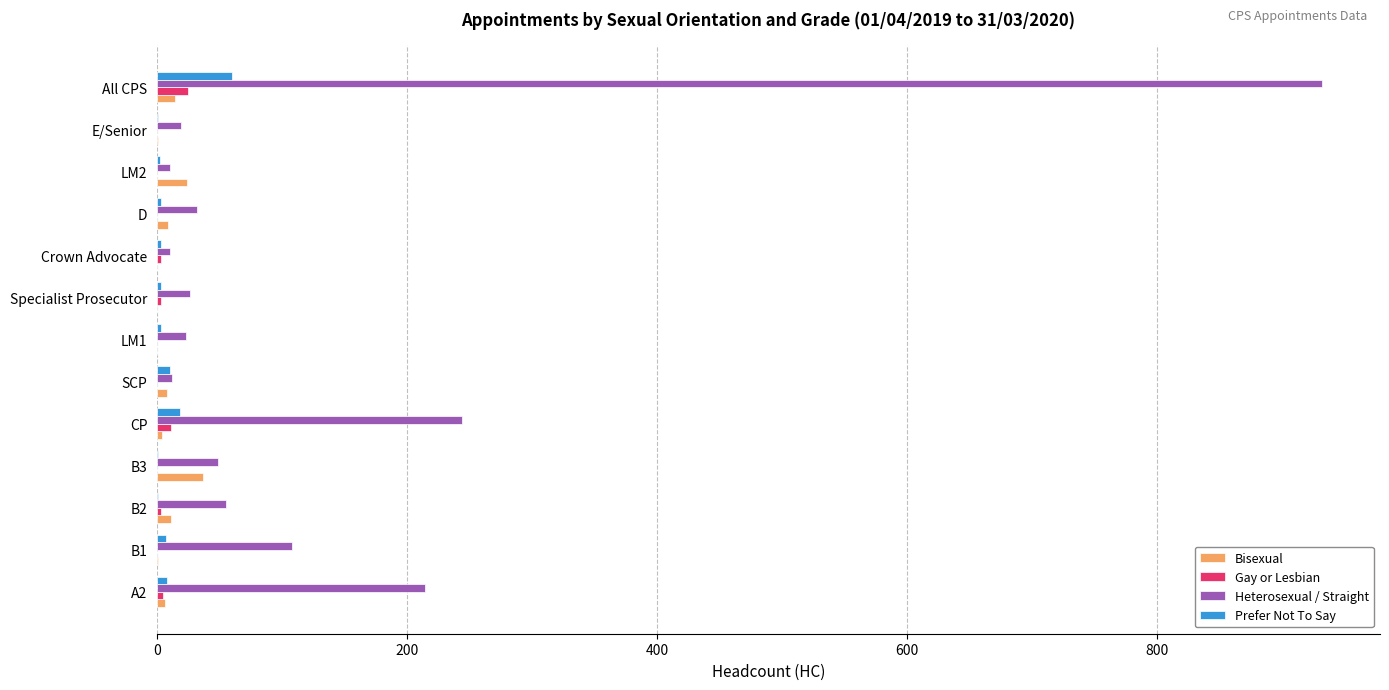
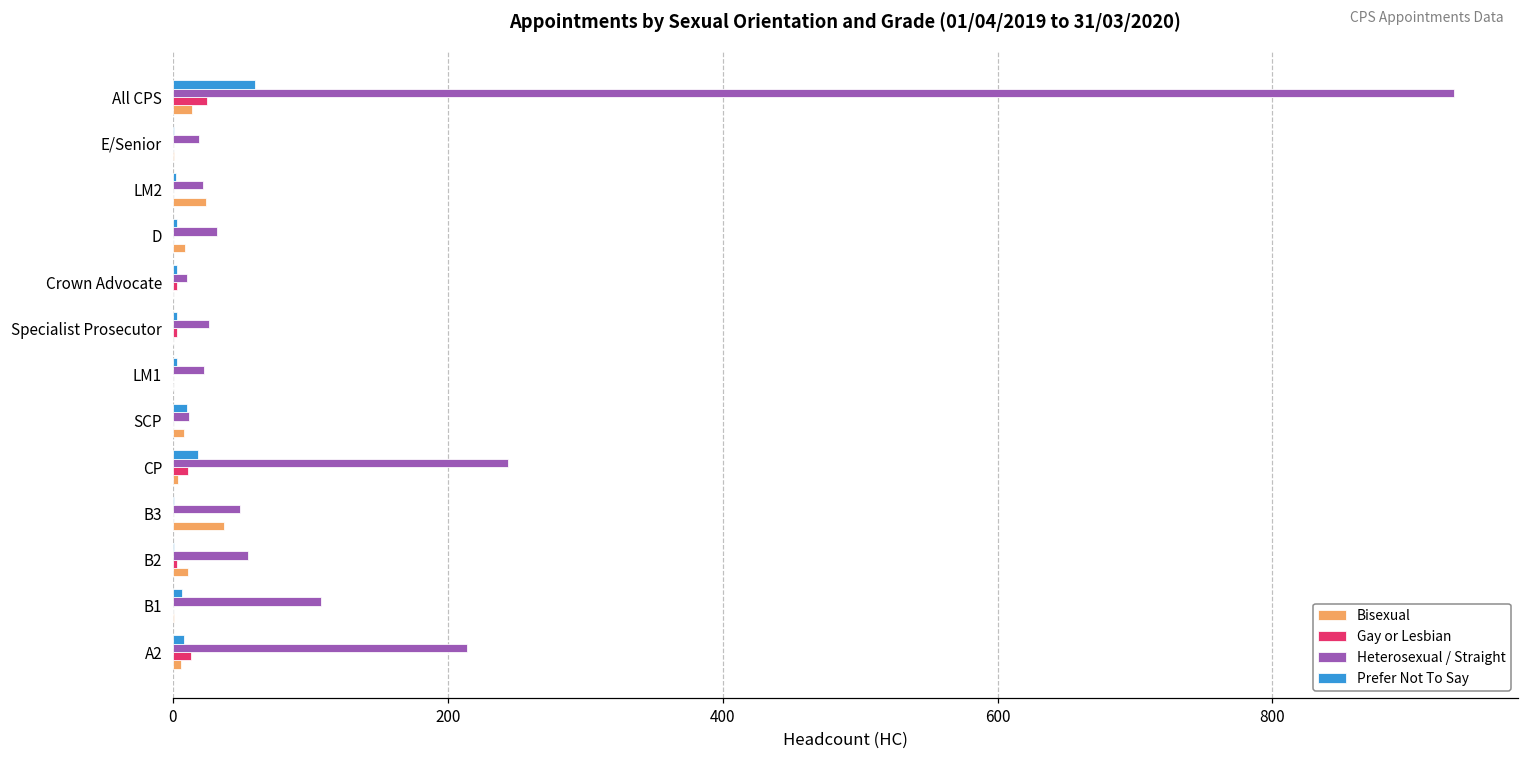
Heterosexual / Straight, LM2: 10 -> 22
Gay or Lesbian, A2: 5 -> 13
